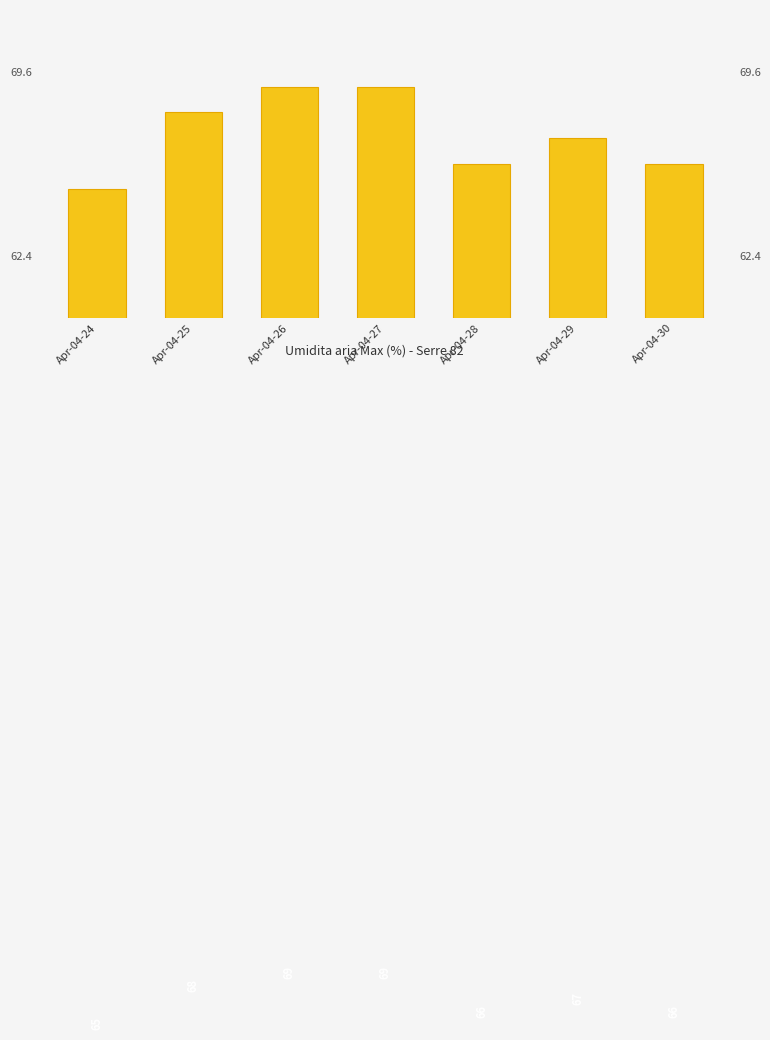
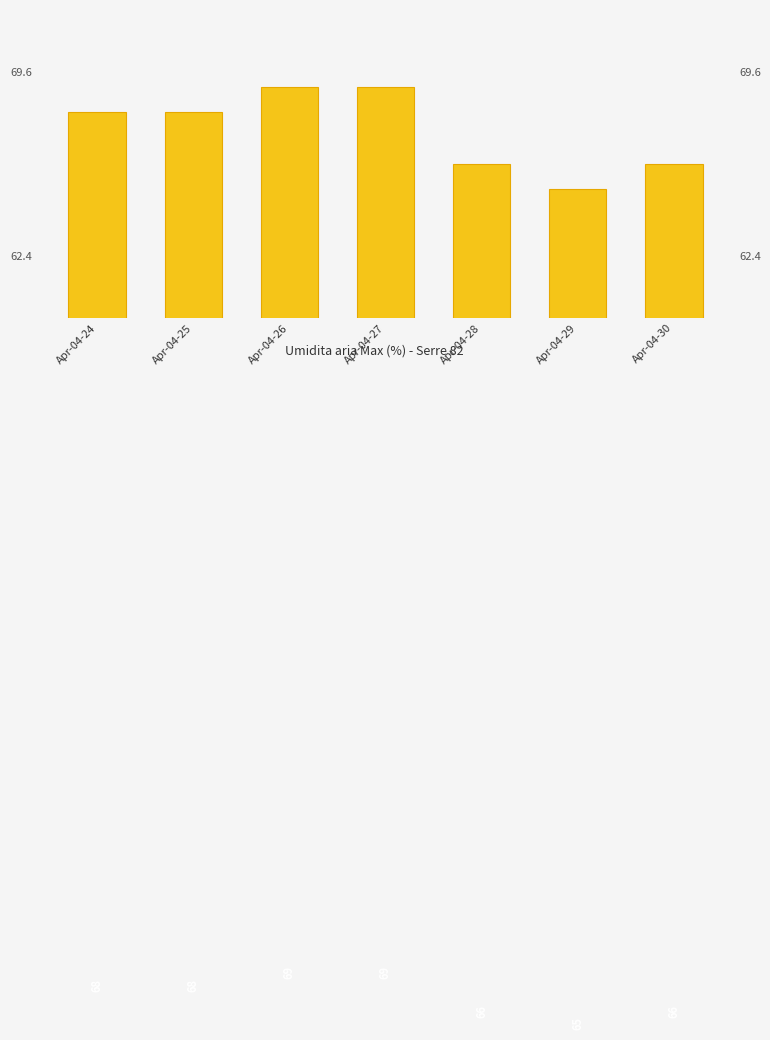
Apr-04-24: 65 -> 68
Apr-04-29: 67 -> 65
